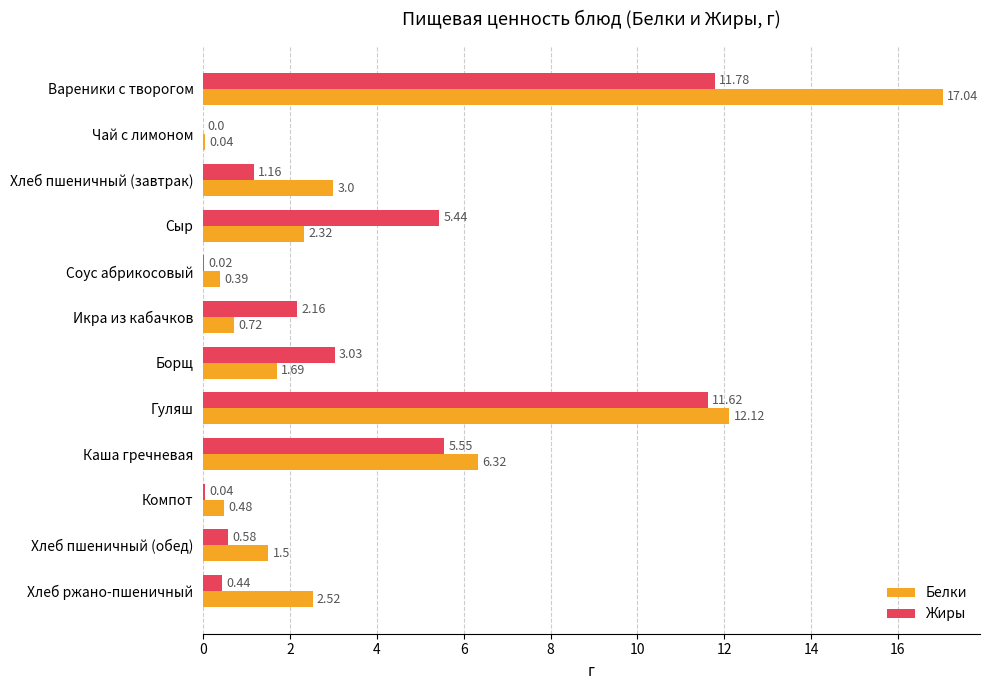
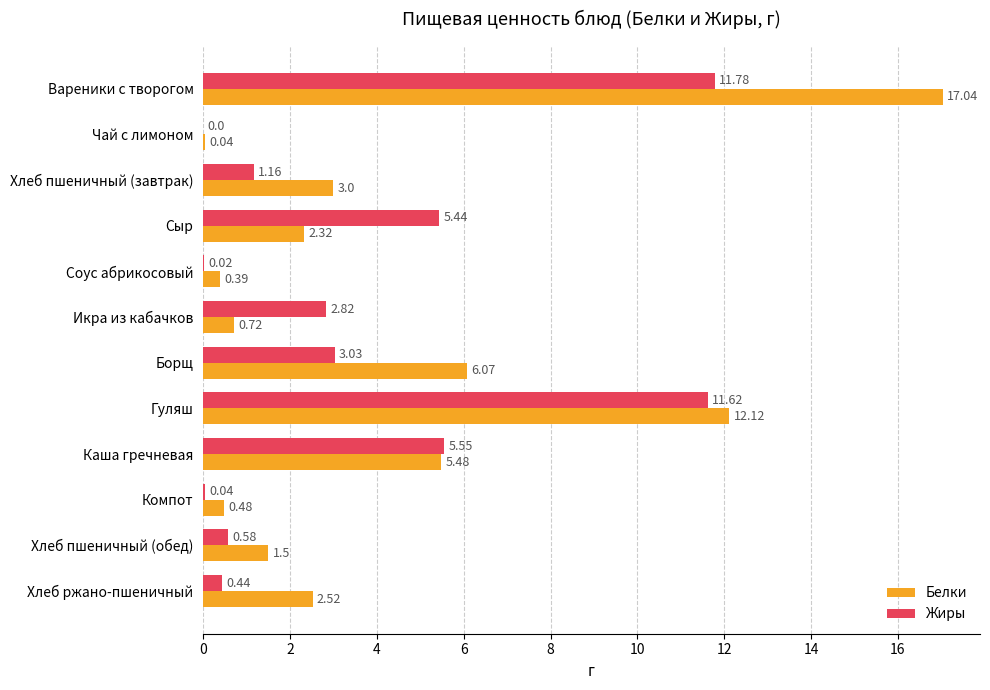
Жиры, Икра из кабачков: 2.16 -> 2.82
Белки, Борщ: 1.69 -> 6.07
Белки, Каша гречневая: 6.32 -> 5.48
